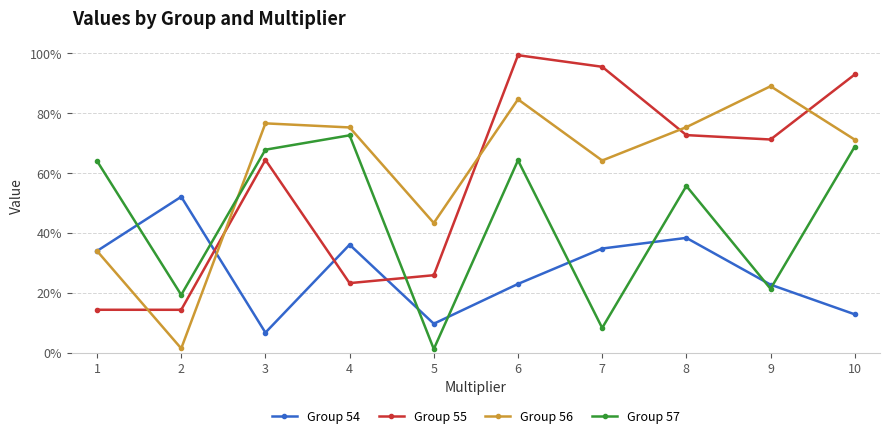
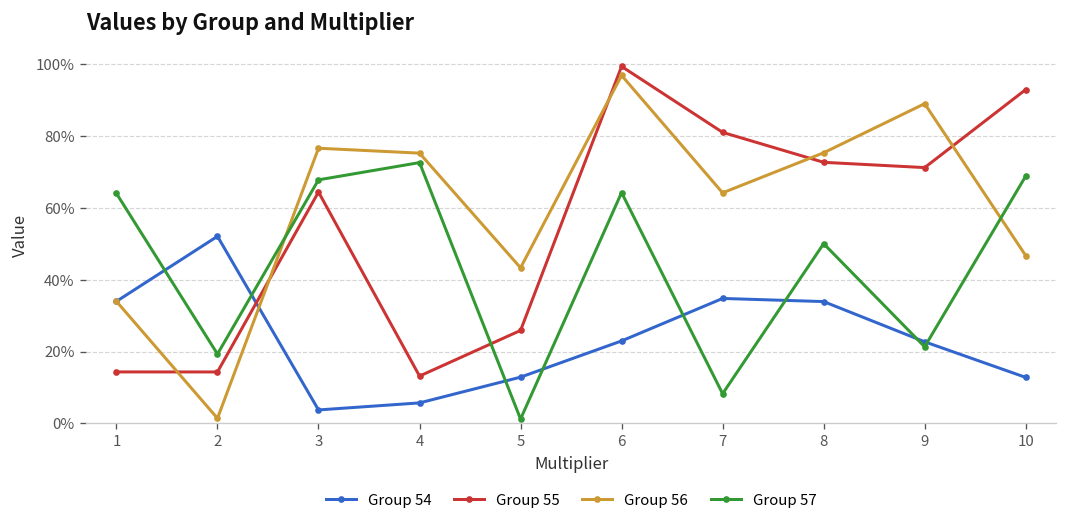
Group 54, 3: 7% -> 4%
Group 54, 4: 36% -> 6%
Group 55, 4: 23% -> 13%
Group 54, 5: 10% -> 13%
Group 56, 6: 85% -> 97%
Group 55, 7: 96% -> 81%
Group 54, 8: 38% -> 34%
Group 57, 8: 56% -> 50%
Group 56, 10: 71% -> 47%
